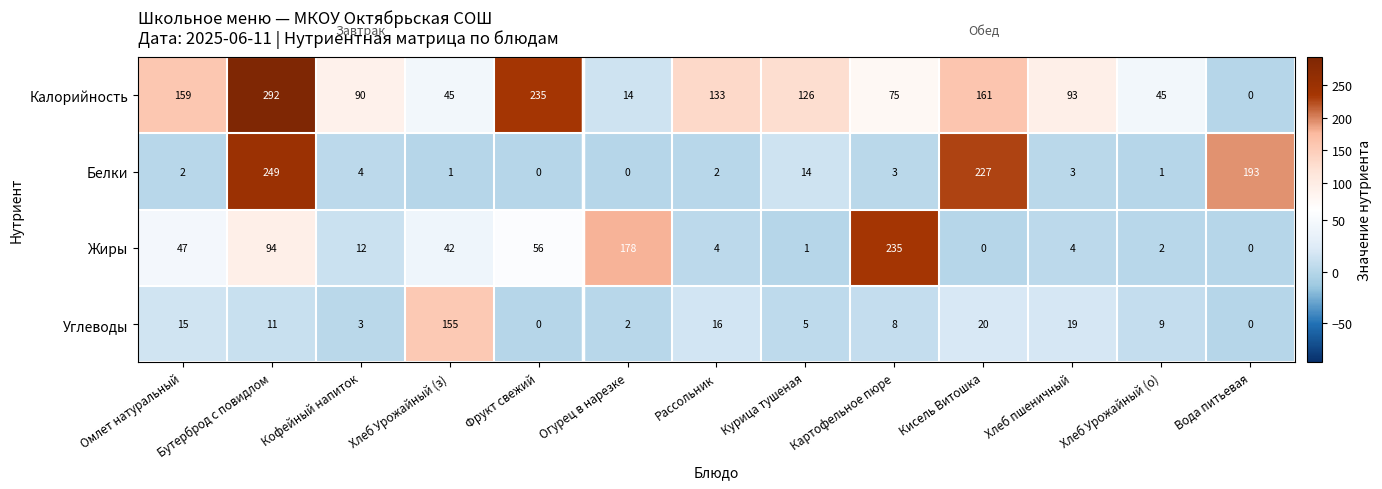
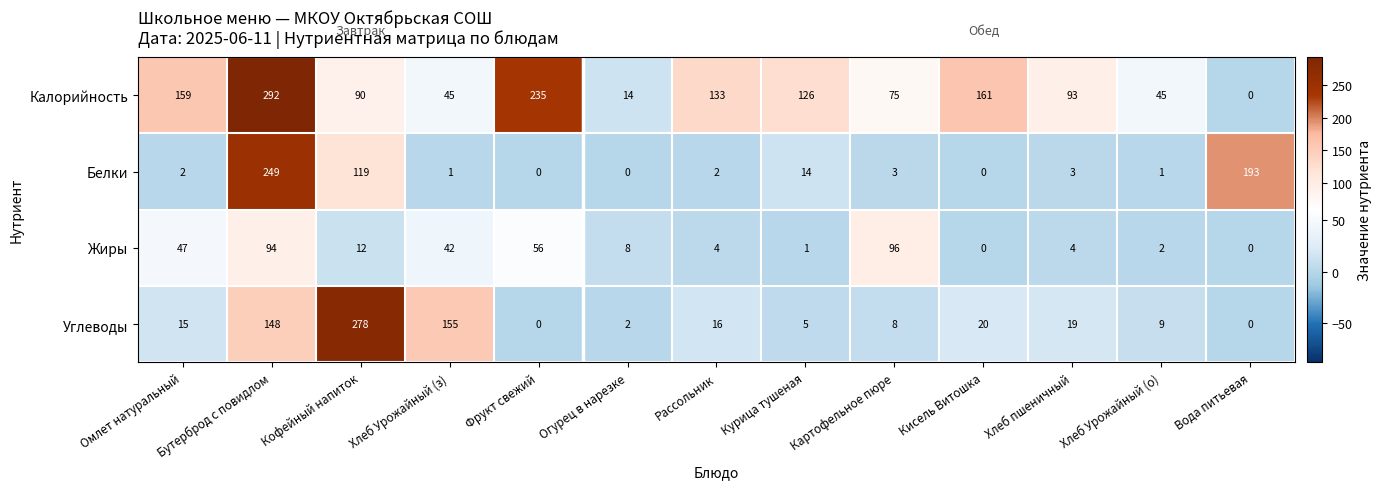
Белки, Кофейный напиток: 4 -> 119
Белки, Кисель Витошка: 227 -> 0
Жиры, Огурец в нарезке: 178 -> 8
Жиры, Картофельное пюре: 235 -> 96
Углеводы, Бутерброд с повидлом: 11 -> 148
Углеводы, Кофейный напиток: 3 -> 278
